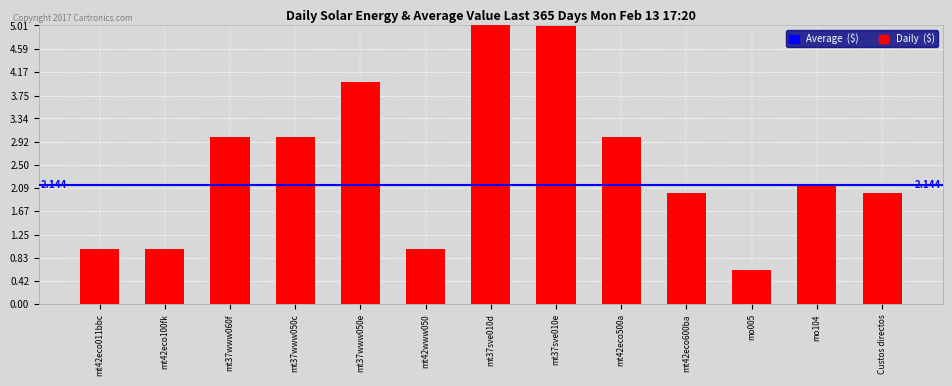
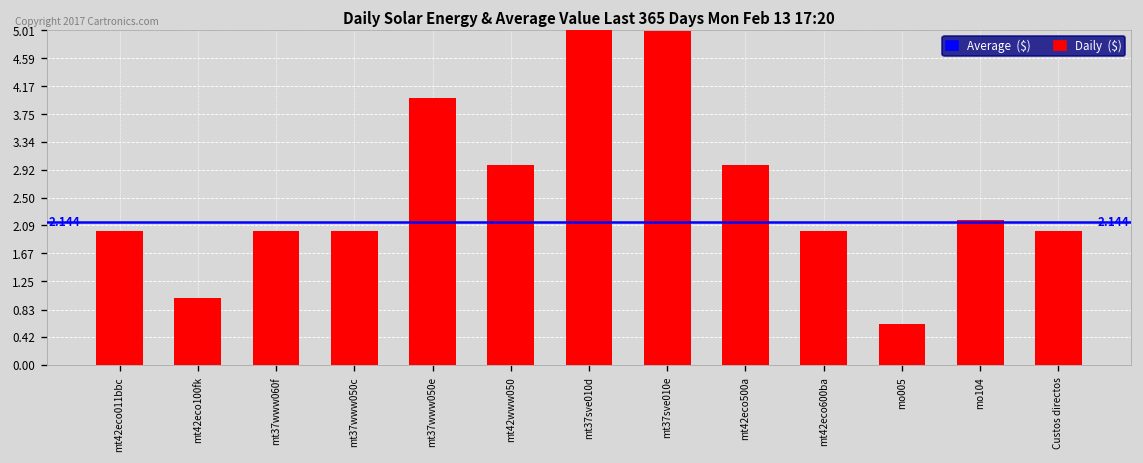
mt42eco011bbc: 1 -> 2
mt37www060f: 3 -> 2
mt37www050c: 3 -> 2
mt42www050: 1 -> 3
